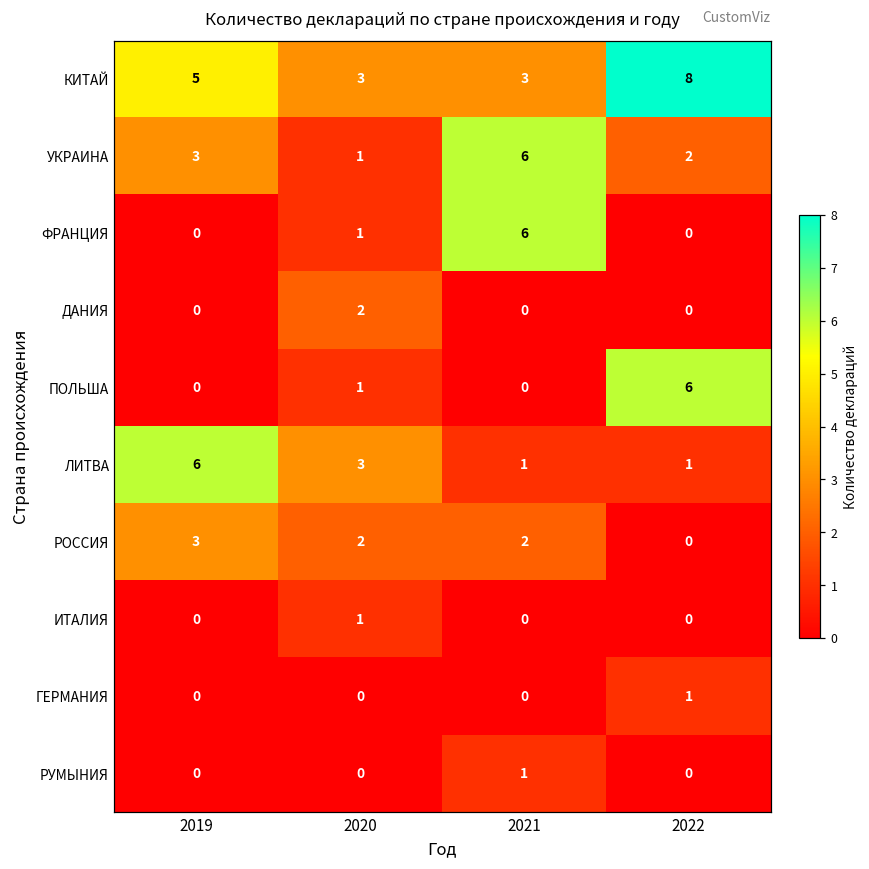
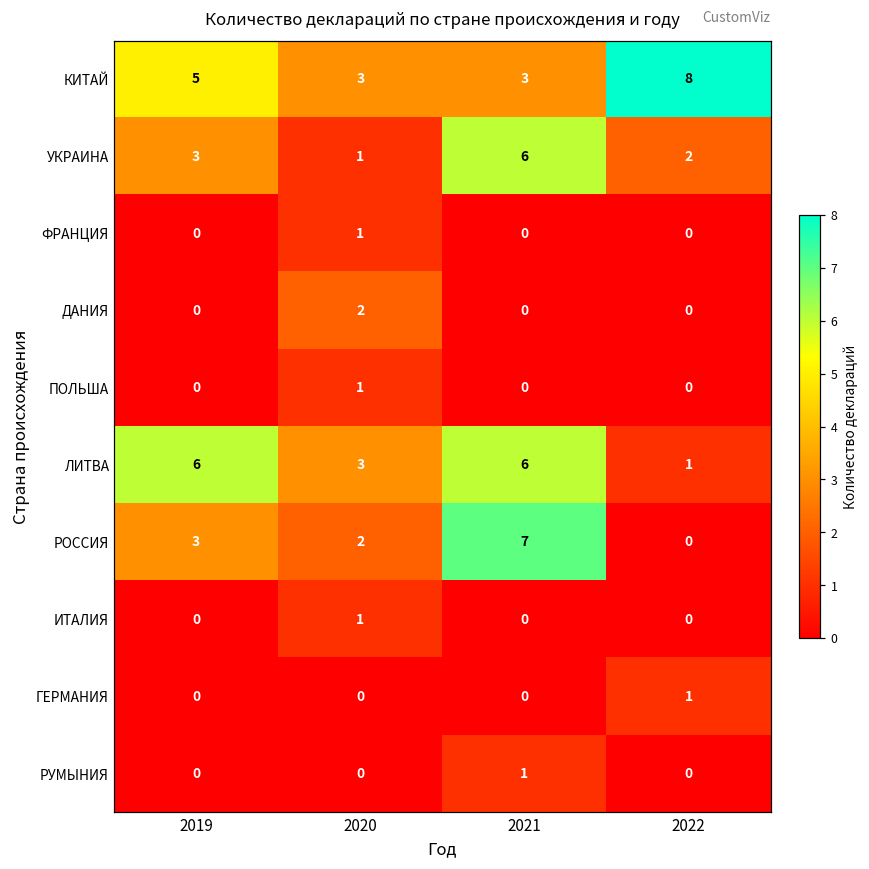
ФРАНЦИЯ, 2021: 6 -> 0
ПОЛЬША, 2022: 6 -> 0
ЛИТВА, 2021: 1 -> 6
РОССИЯ, 2021: 2 -> 7
